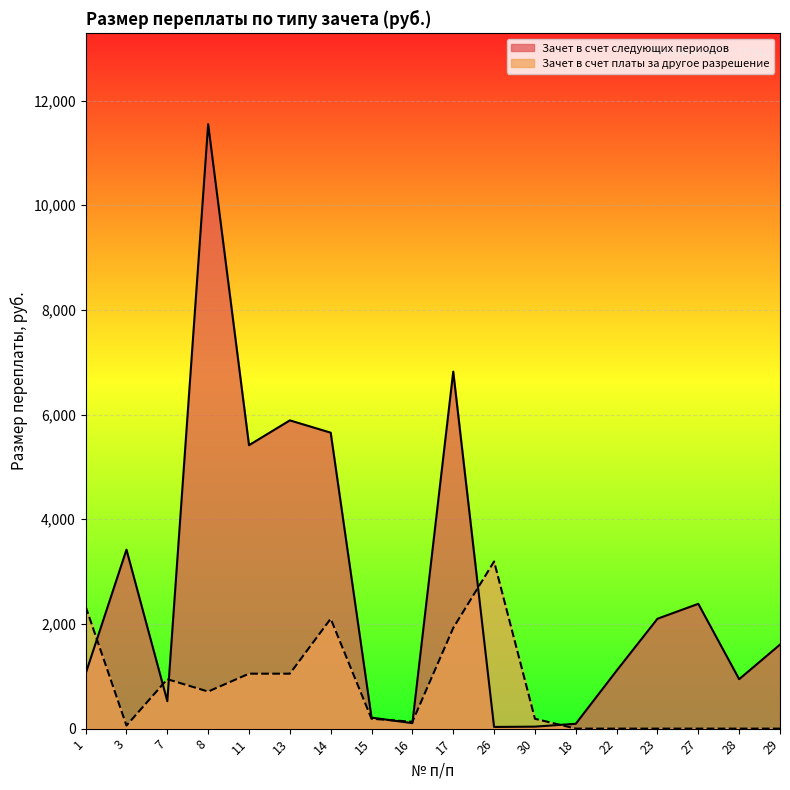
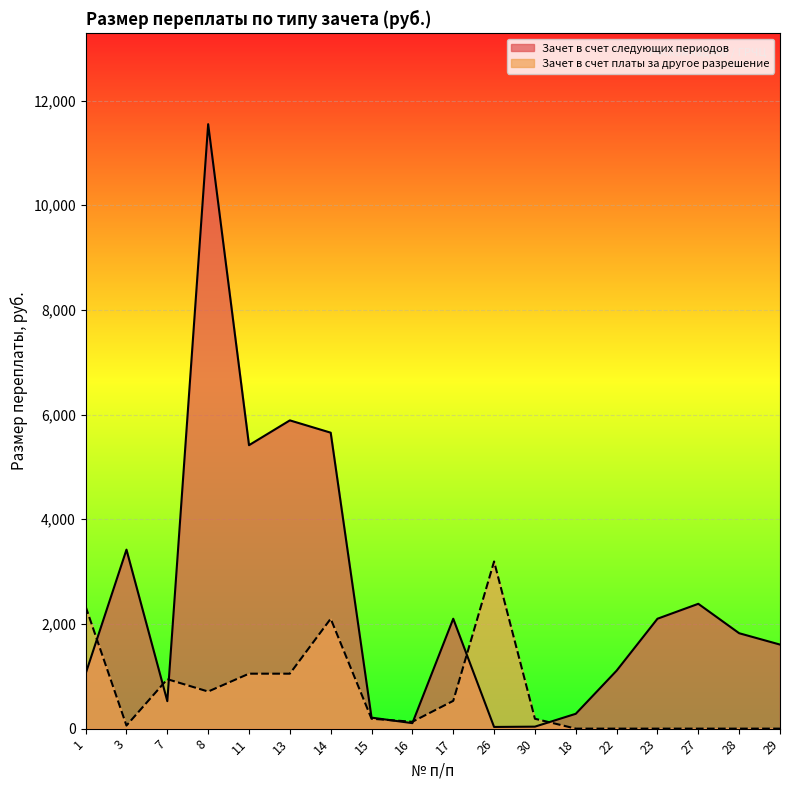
Зачет в счет следующих периодов, 17: 6,800 -> 2,100
Зачет в счет платы за другое разрешение, 17: 1,900 -> 500
Зачет в счет следующих периодов, 18: 100 -> 300
Зачет в счет следующих периодов, 28: 900 -> 1,800
